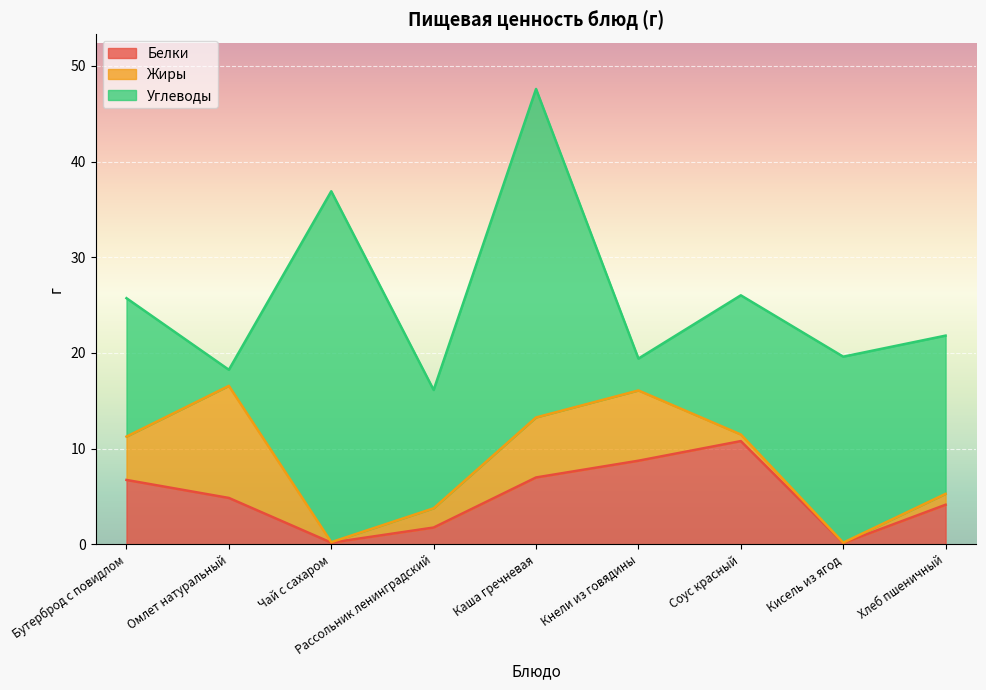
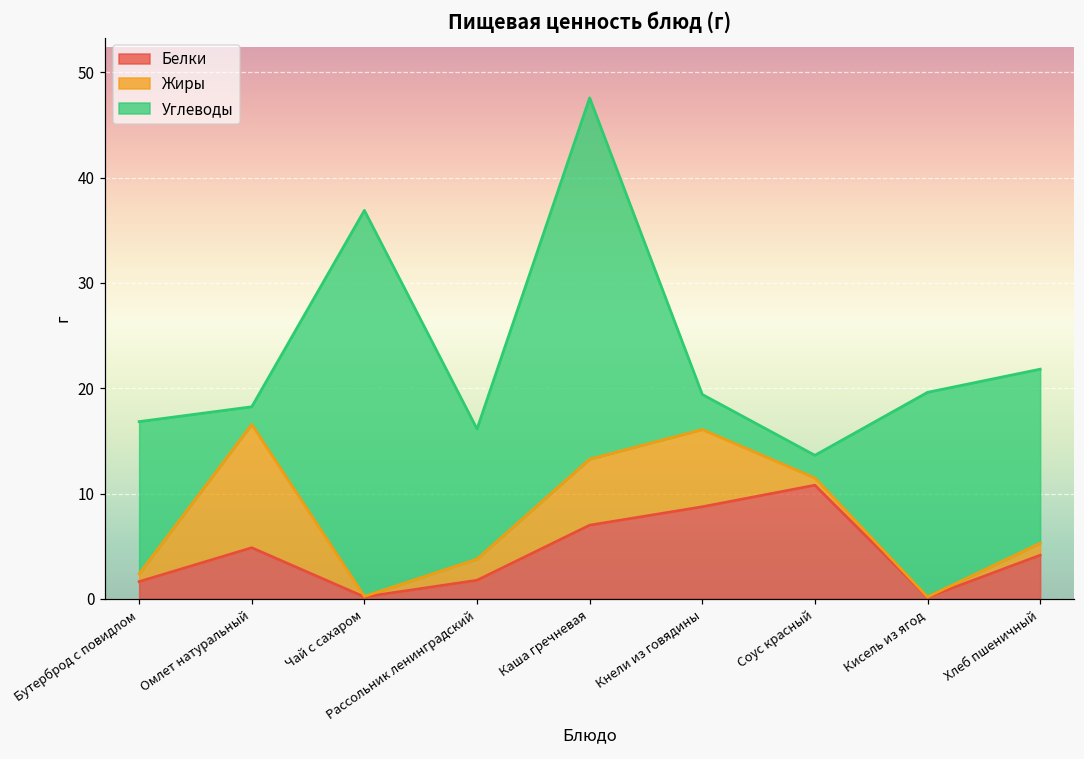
Белки, Бутерброд с повидлом: 7 -> 2
Жиры, Бутерброд с повидлом: 5 -> 1
Углеводы, Соус красный: 15 -> 2
